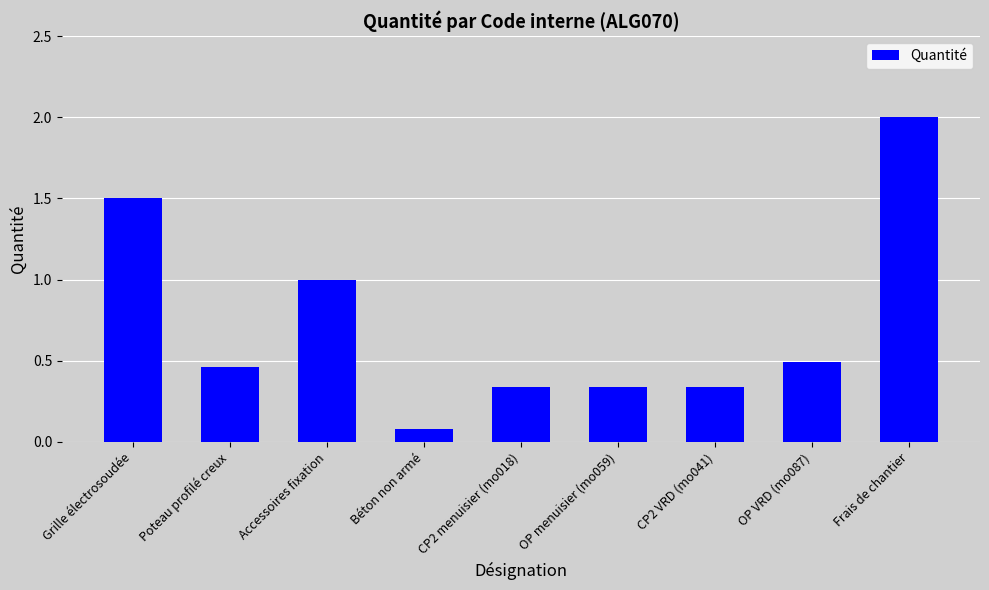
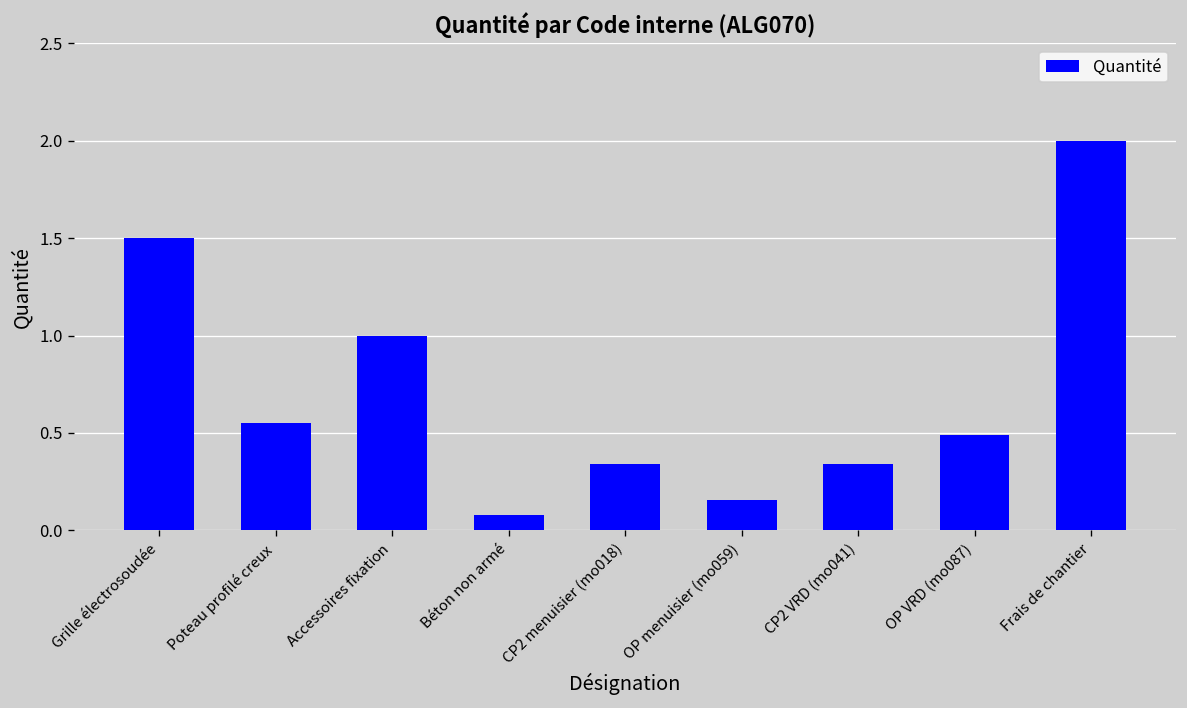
Poteau profilé creux: 0.46 -> 0.55
OP menuisier (mo059): 0.34 -> 0.15
